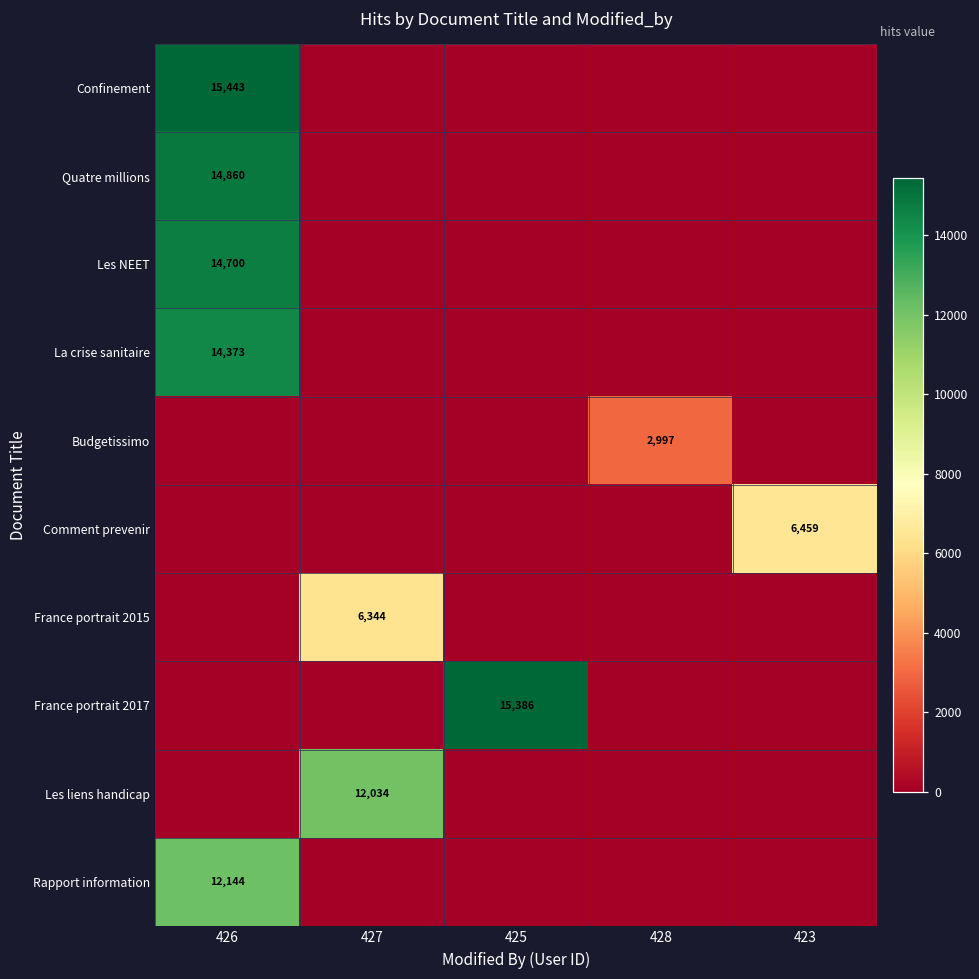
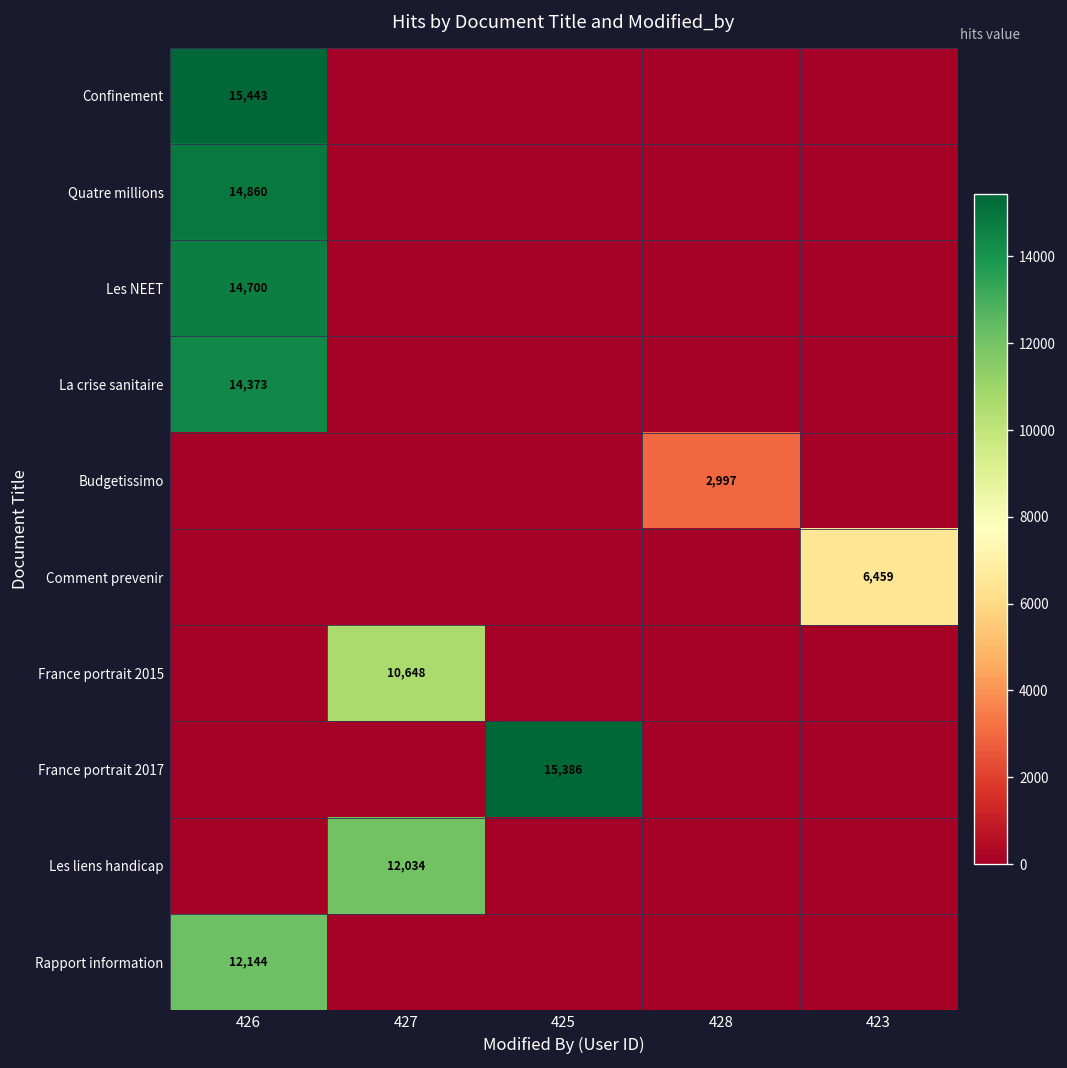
France portrait 2015, 427: 6,344 -> 10,648
